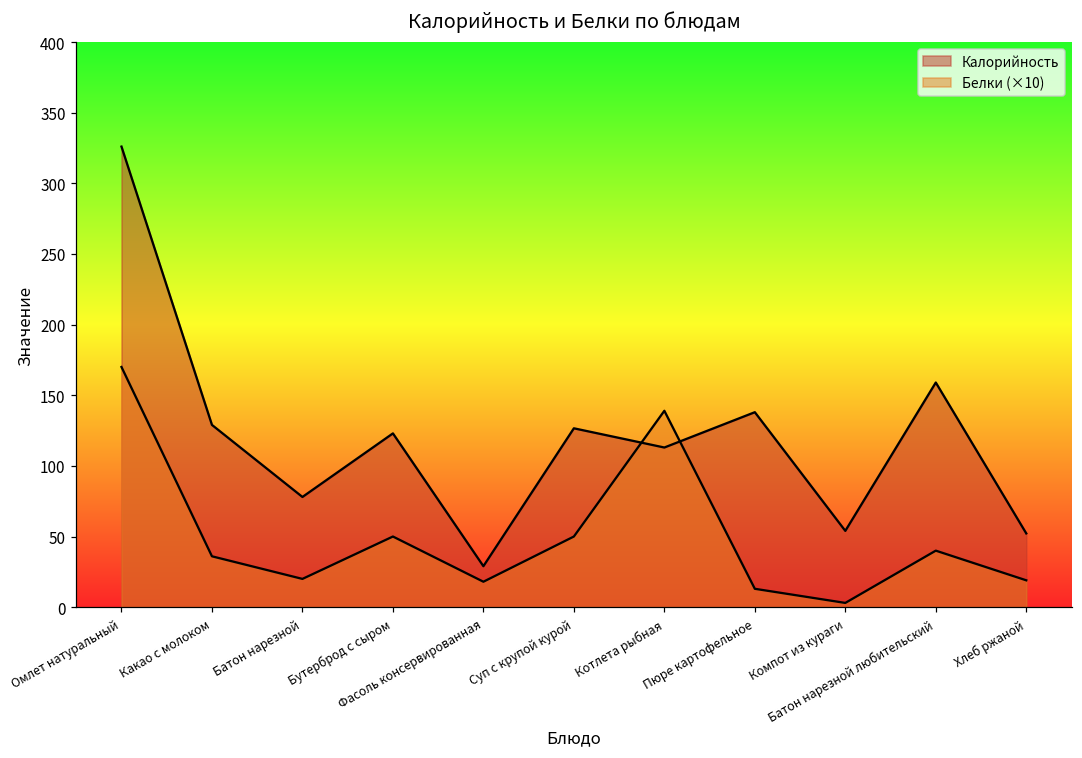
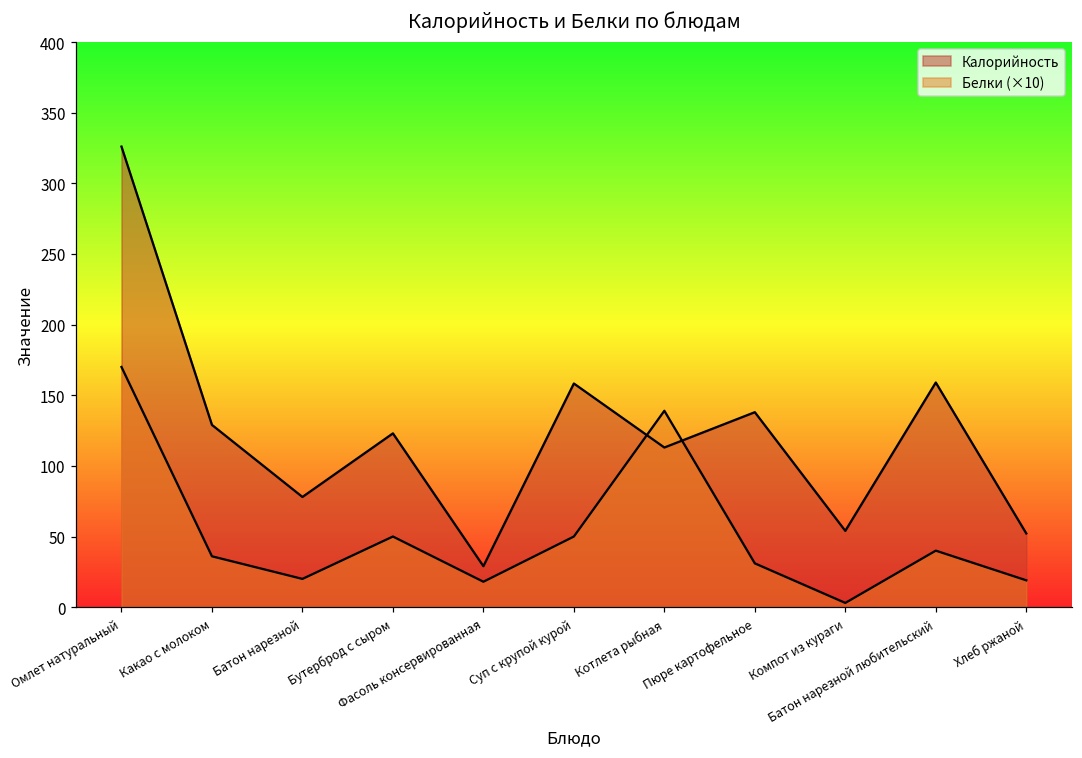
Калорийность, Суп с крупой курой: 127 -> 158
Белки (×10), Пюре картофельное: 13 -> 31
